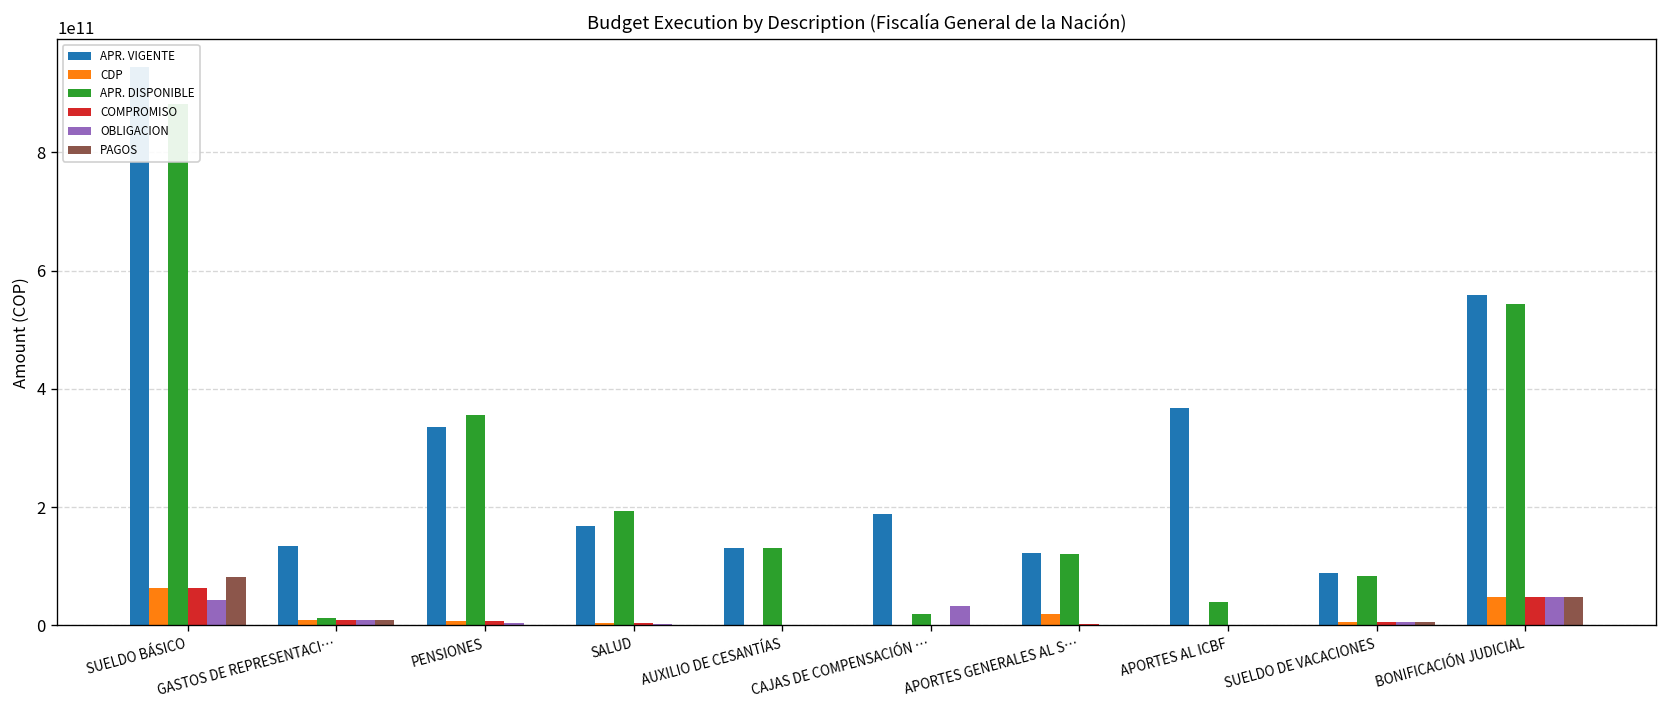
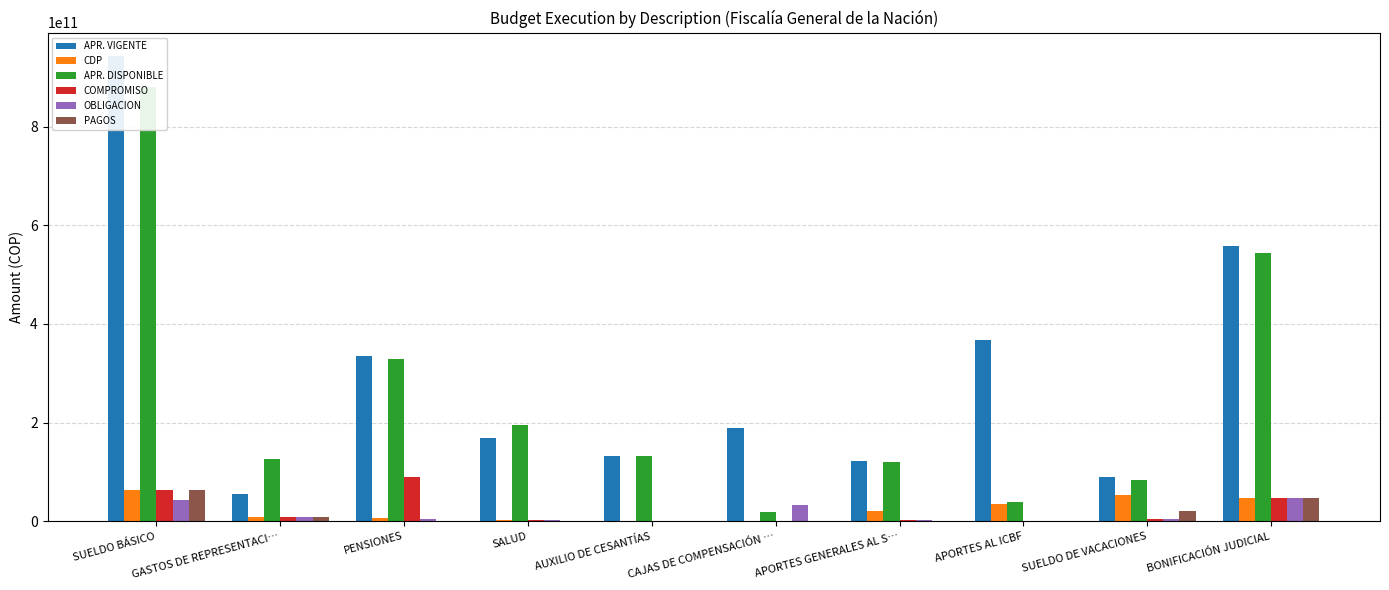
PAGOS, SUELDO BÁSICO: 80000000000 -> 60000000000
APR. VIGENTE, GASTOS DE REPRESENTACI…: 130000000000 -> 60000000000
APR. DISPONIBLE, GASTOS DE REPRESENTACI…: 10000000000 -> 130000000000
APR. DISPONIBLE, PENSIONES: 360000000000 -> 330000000000
COMPROMISO, PENSIONES: 10000000000 -> 90000000000
CDP, APORTES AL ICBF: 0 -> 40000000000
CDP, SUELDO DE VACACIONES: 0 -> 50000000000
PAGOS, SUELDO DE VACACIONES: 0 -> 20000000000
